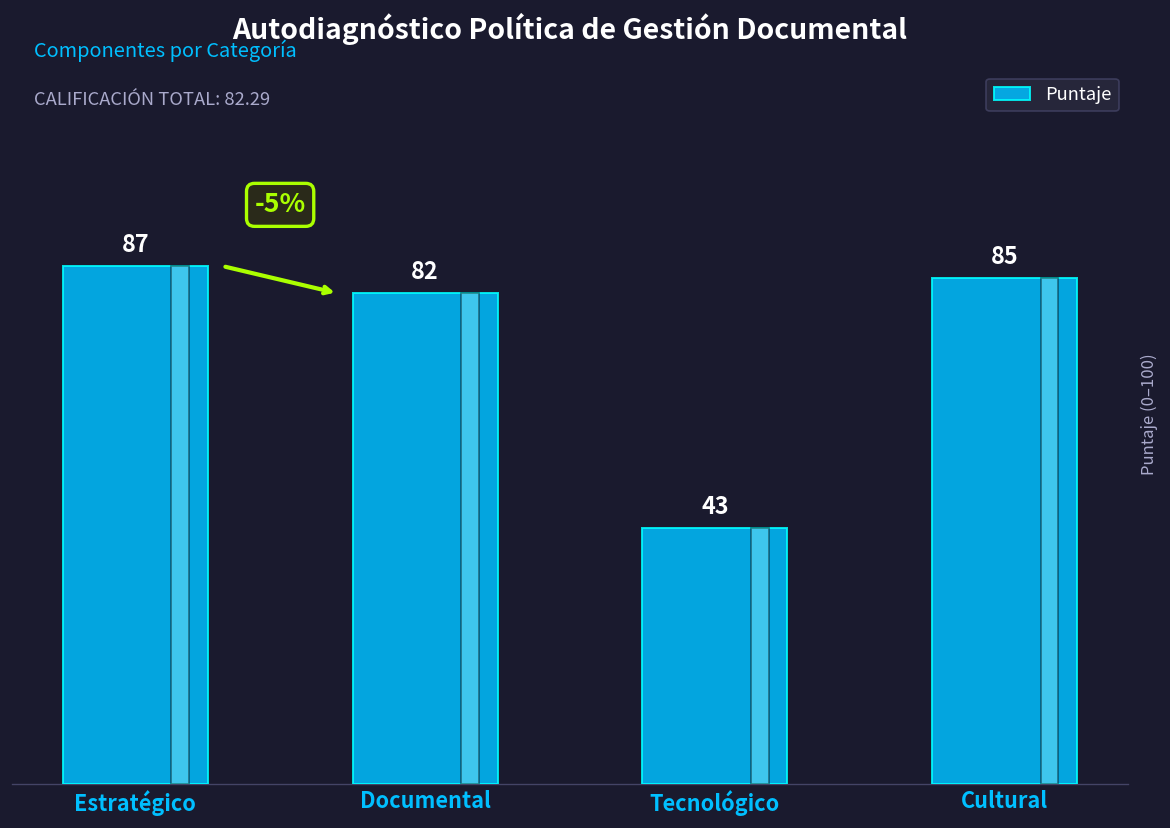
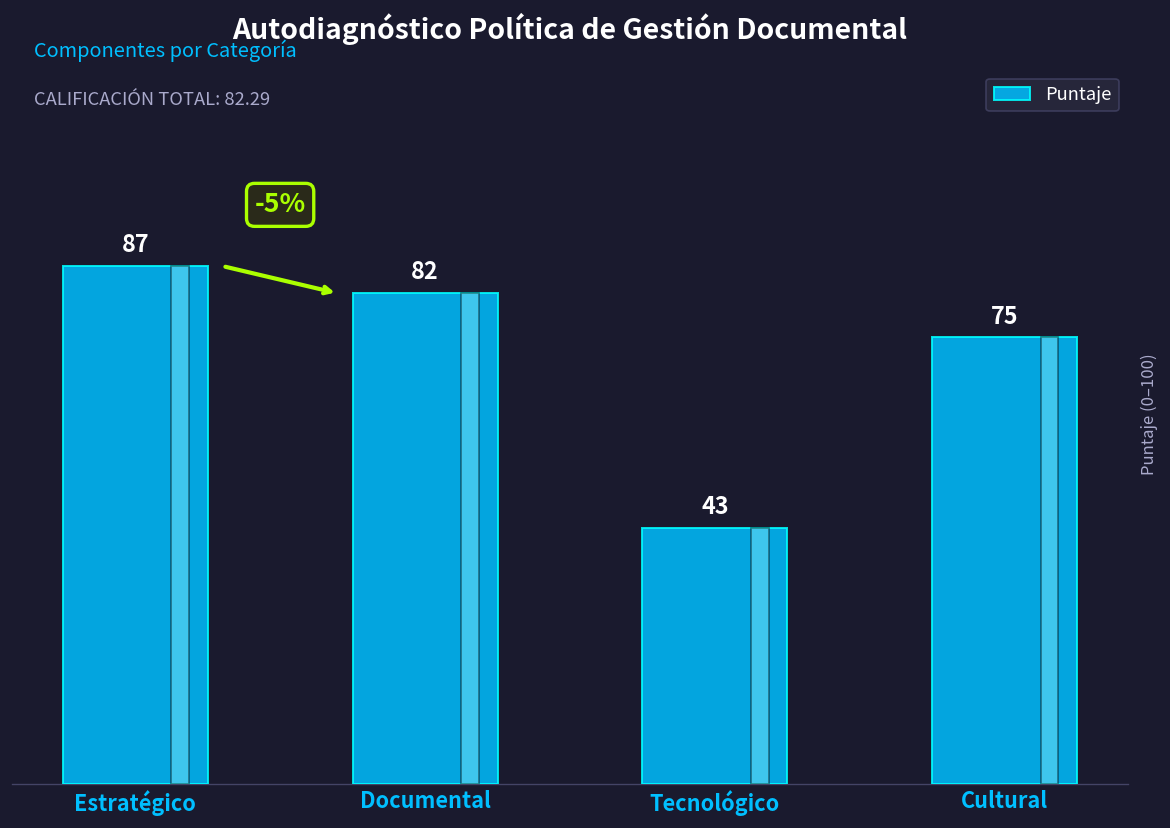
Cultural: 85 -> 75
